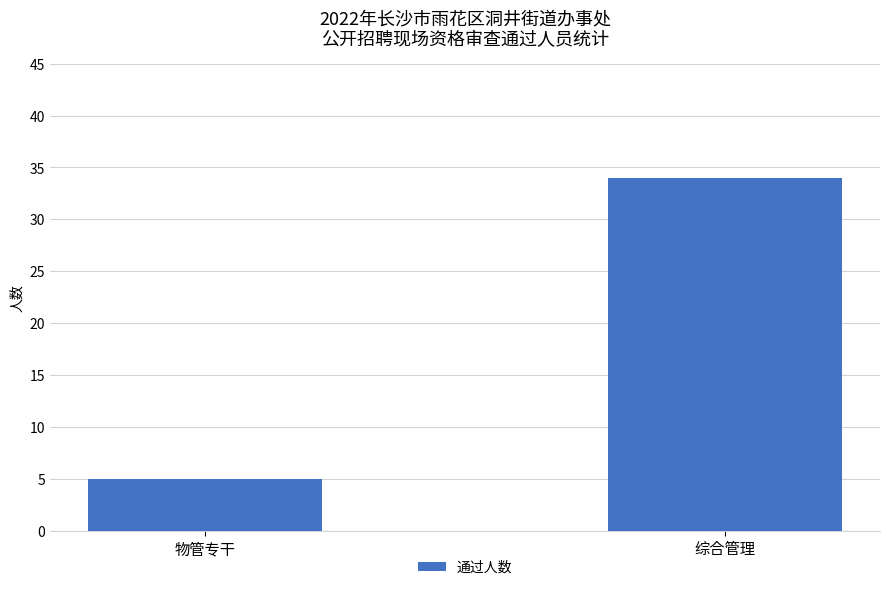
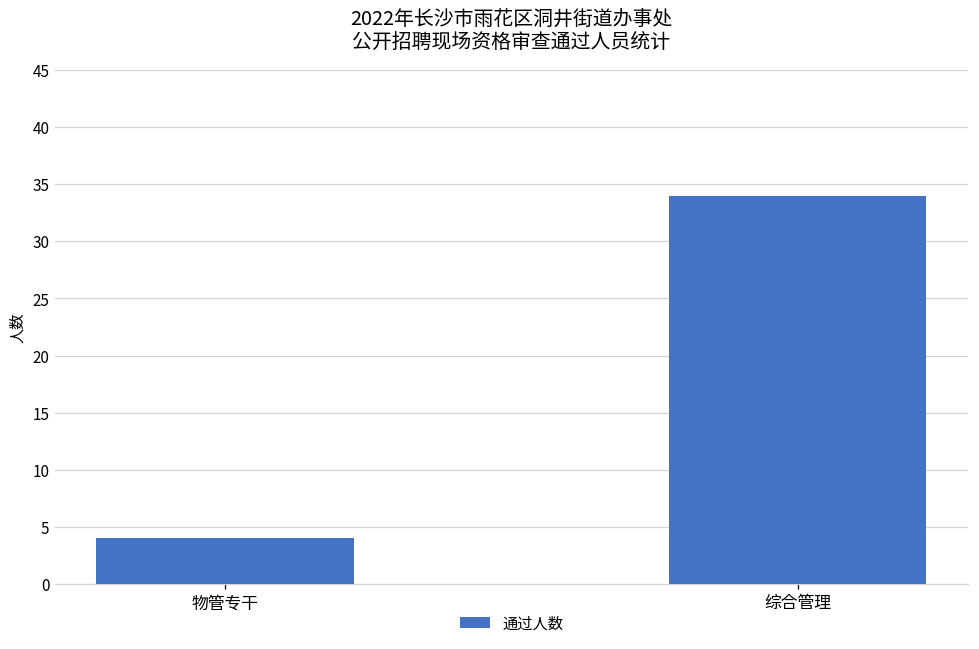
物管专干: 5 -> 4
